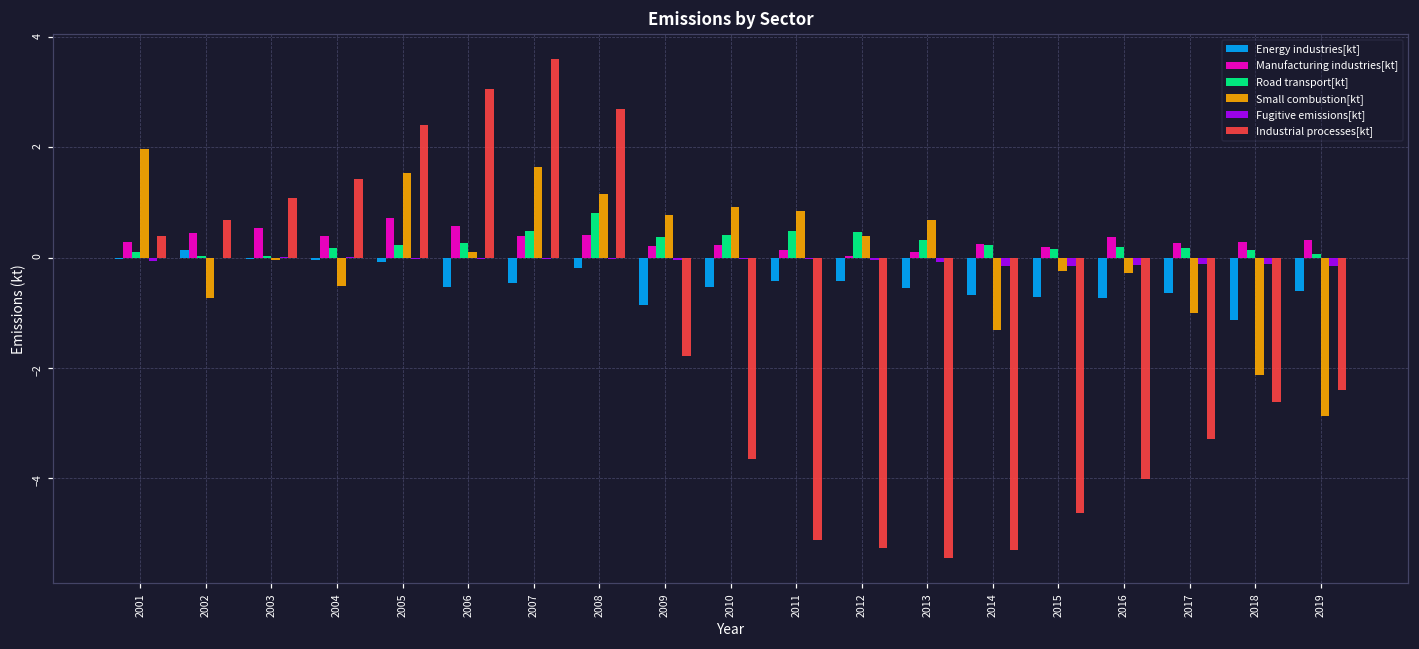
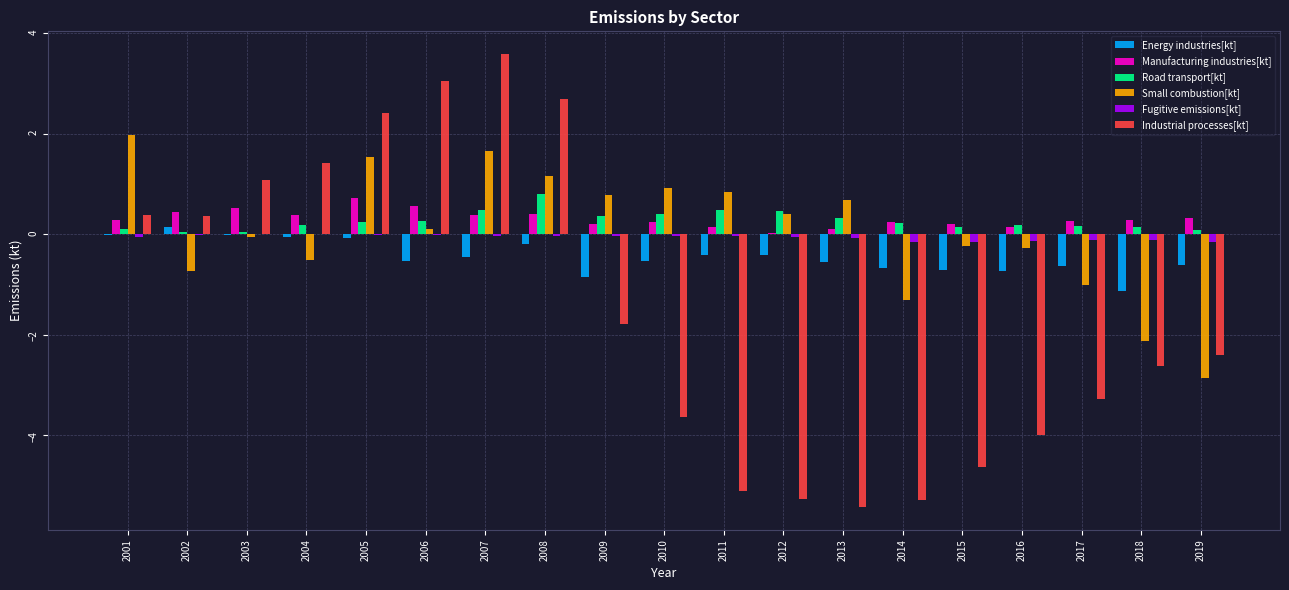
Industrial processes[kt], 2002: 0.7 -> 0.4
Manufacturing industries[kt], 2016: 0.4 -> 0.1
